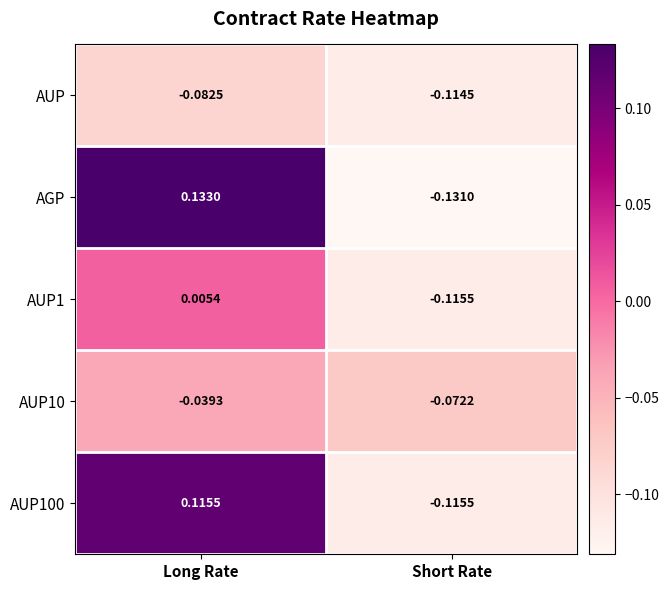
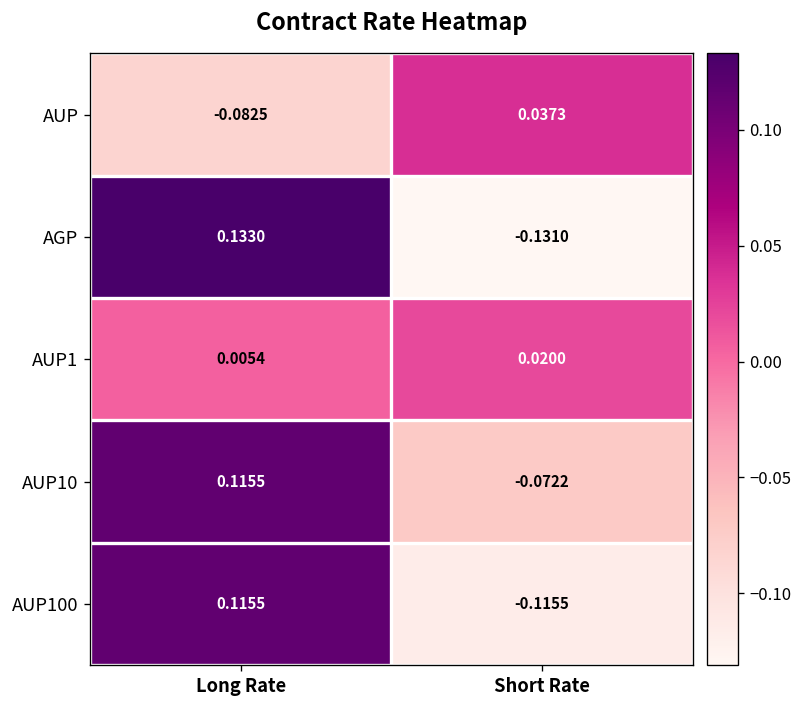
AUP, Short Rate: -0.1145 -> 0.0373
AUP1, Short Rate: -0.1155 -> 0.0200
AUP10, Long Rate: -0.0393 -> 0.1155
